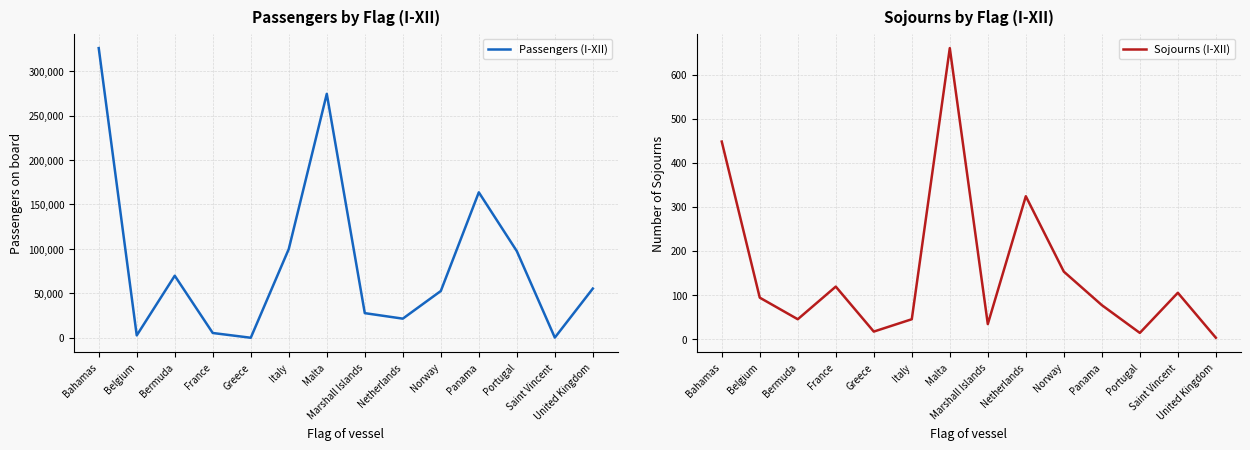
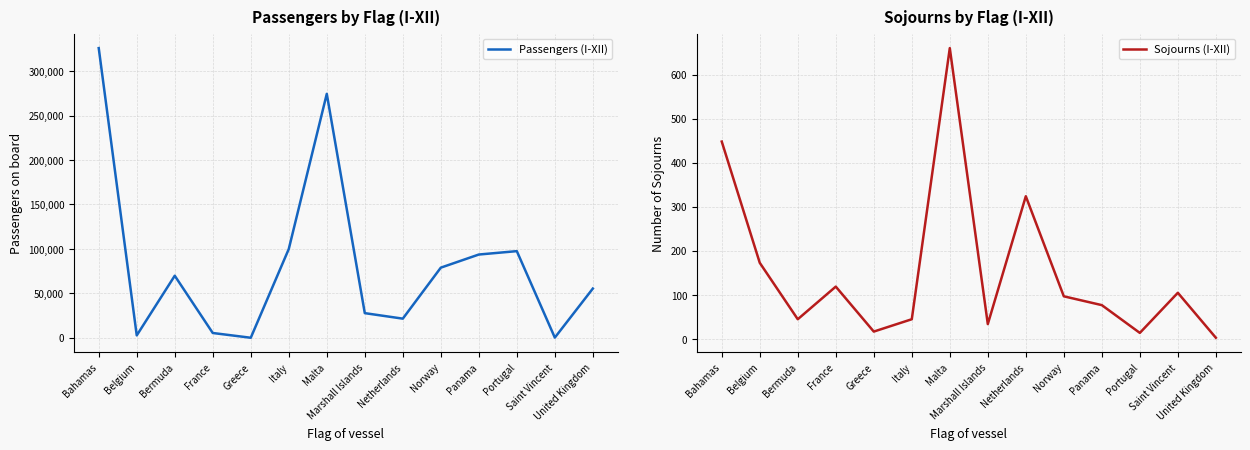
Passengers by Flag (I-XII), Norway: 50,000 -> 80,000
Passengers by Flag (I-XII), Panama: 160,000 -> 90,000
Sojourns by Flag (I-XII), Belgium: 90 -> 170
Sojourns by Flag (I-XII), Norway: 150 -> 100
